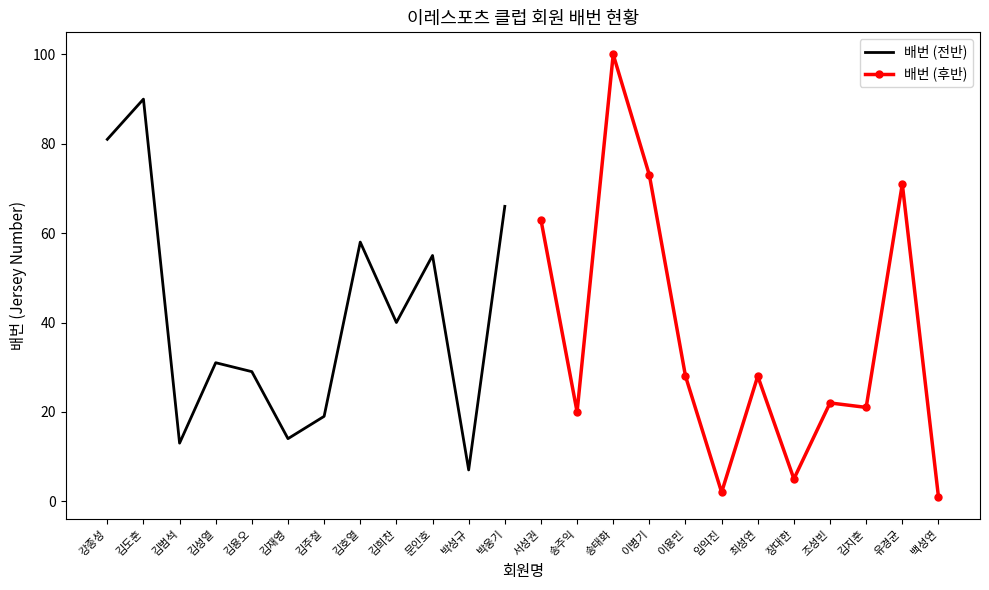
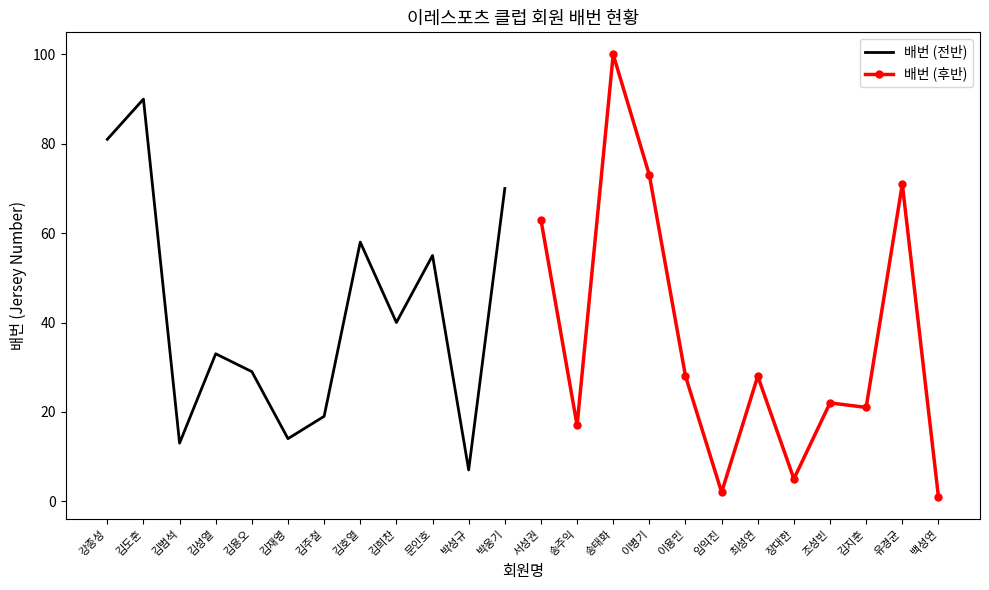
배번 (전반), 김성열: 31 -> 33
배번 (전반), 박웅기: 66 -> 70
배번 (후반), 송주익: 20 -> 17
